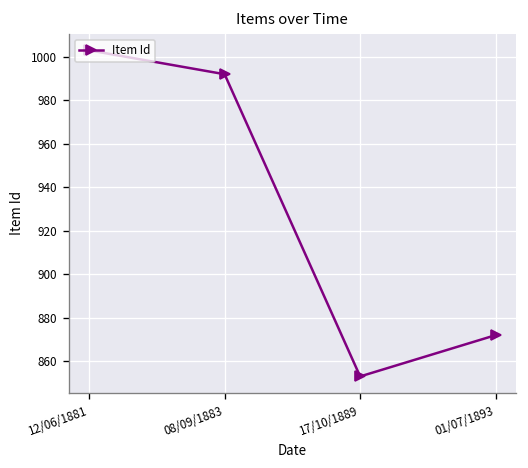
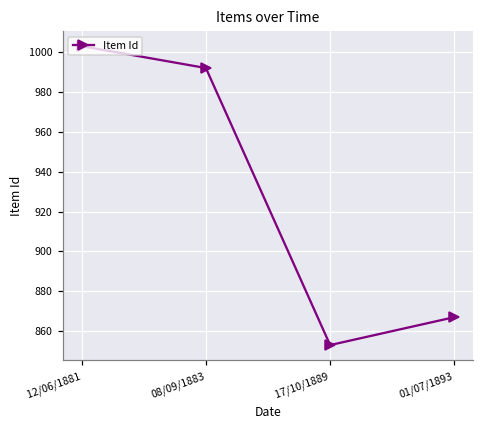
01/07/1893: 872 -> 867
